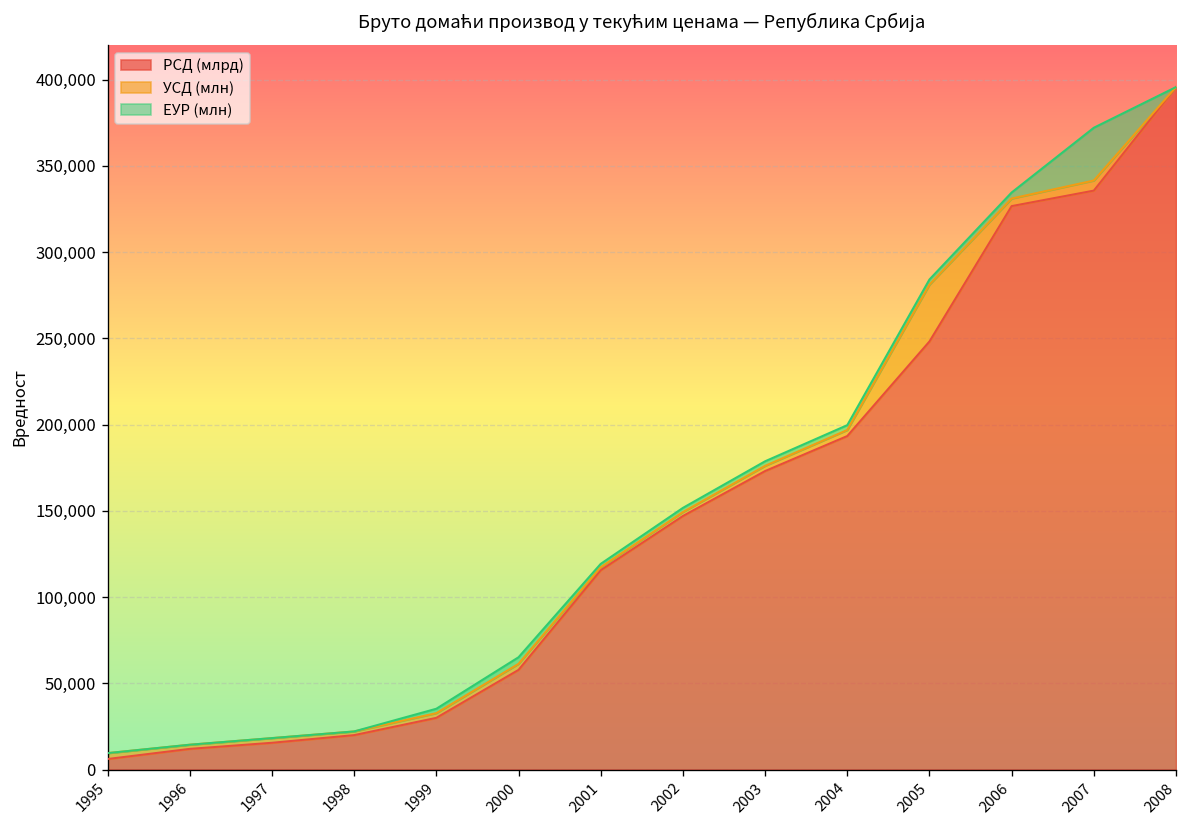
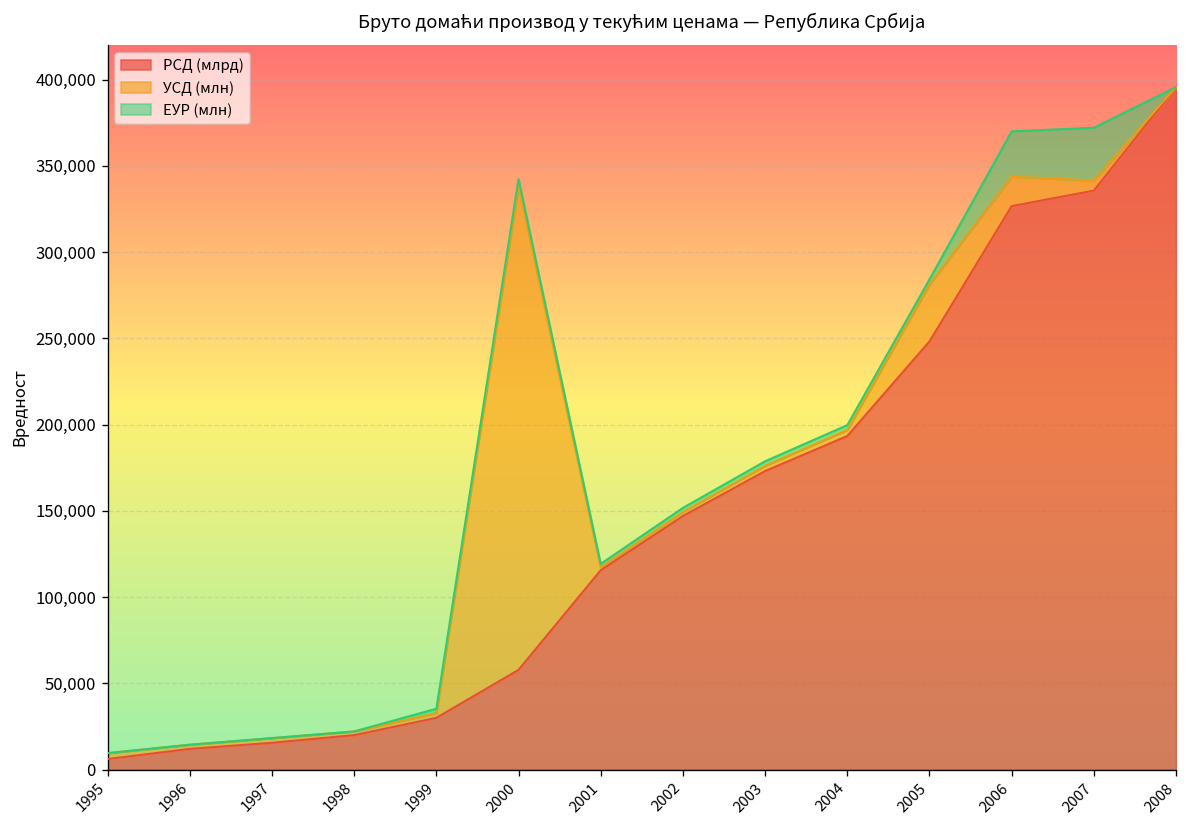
УСД (млн), 2000: 4,000 -> 281,000
УСД (млн), 2006: 4,000 -> 17,000
ЕУР (млн), 2006: 3,000 -> 26,000
